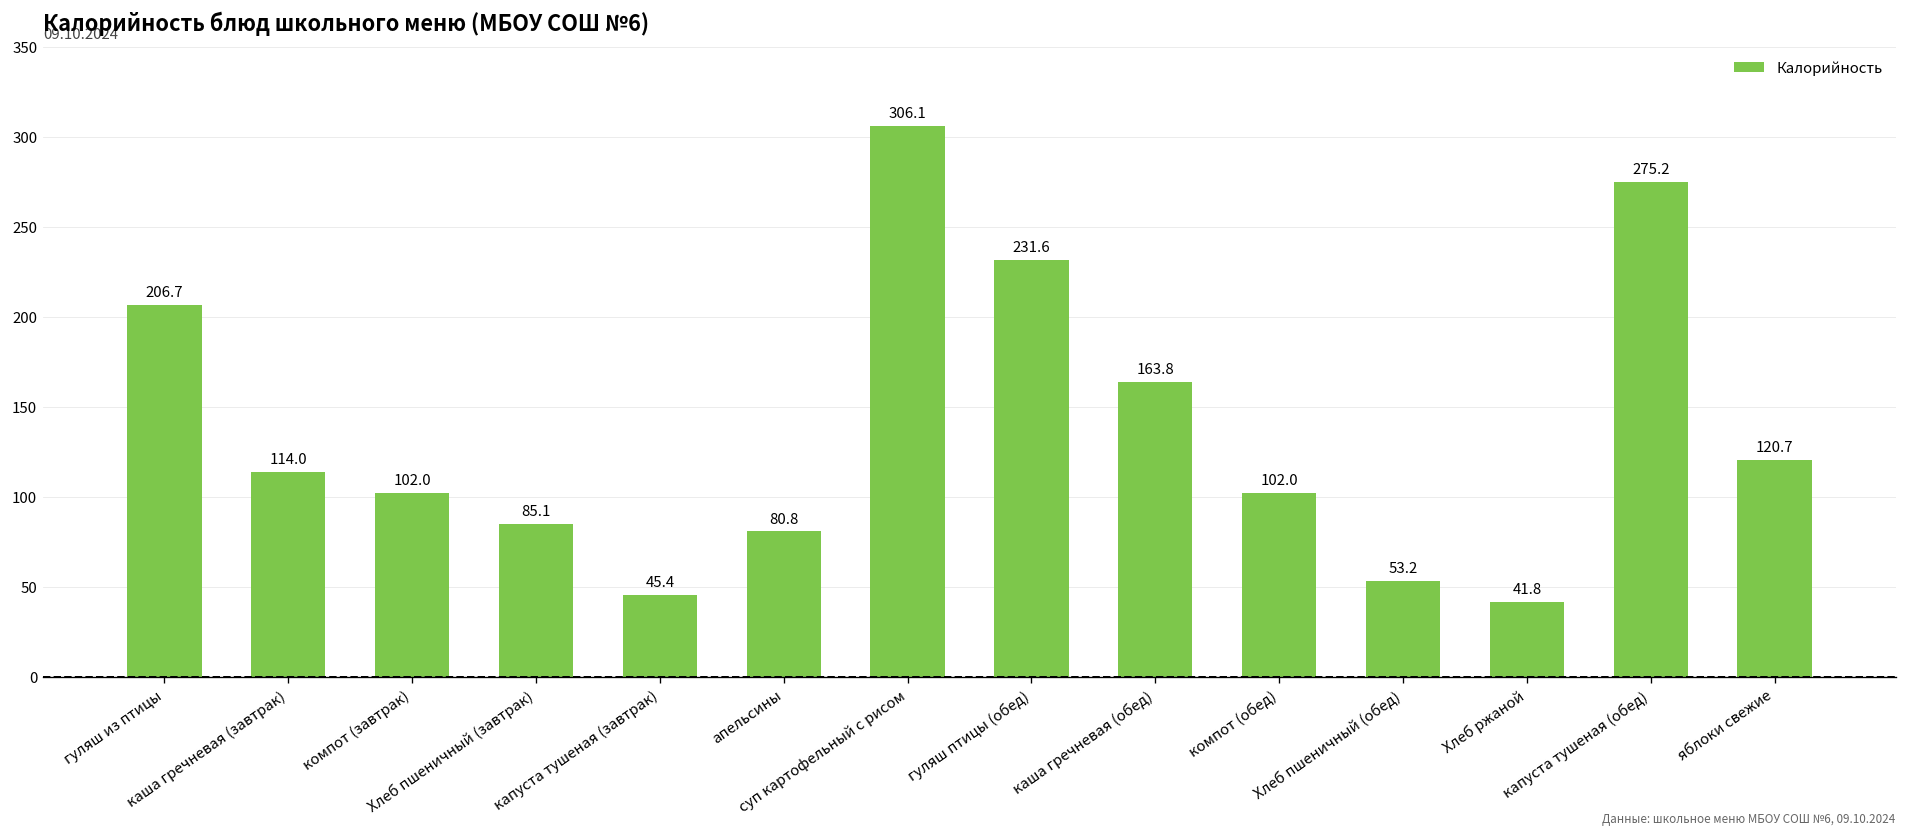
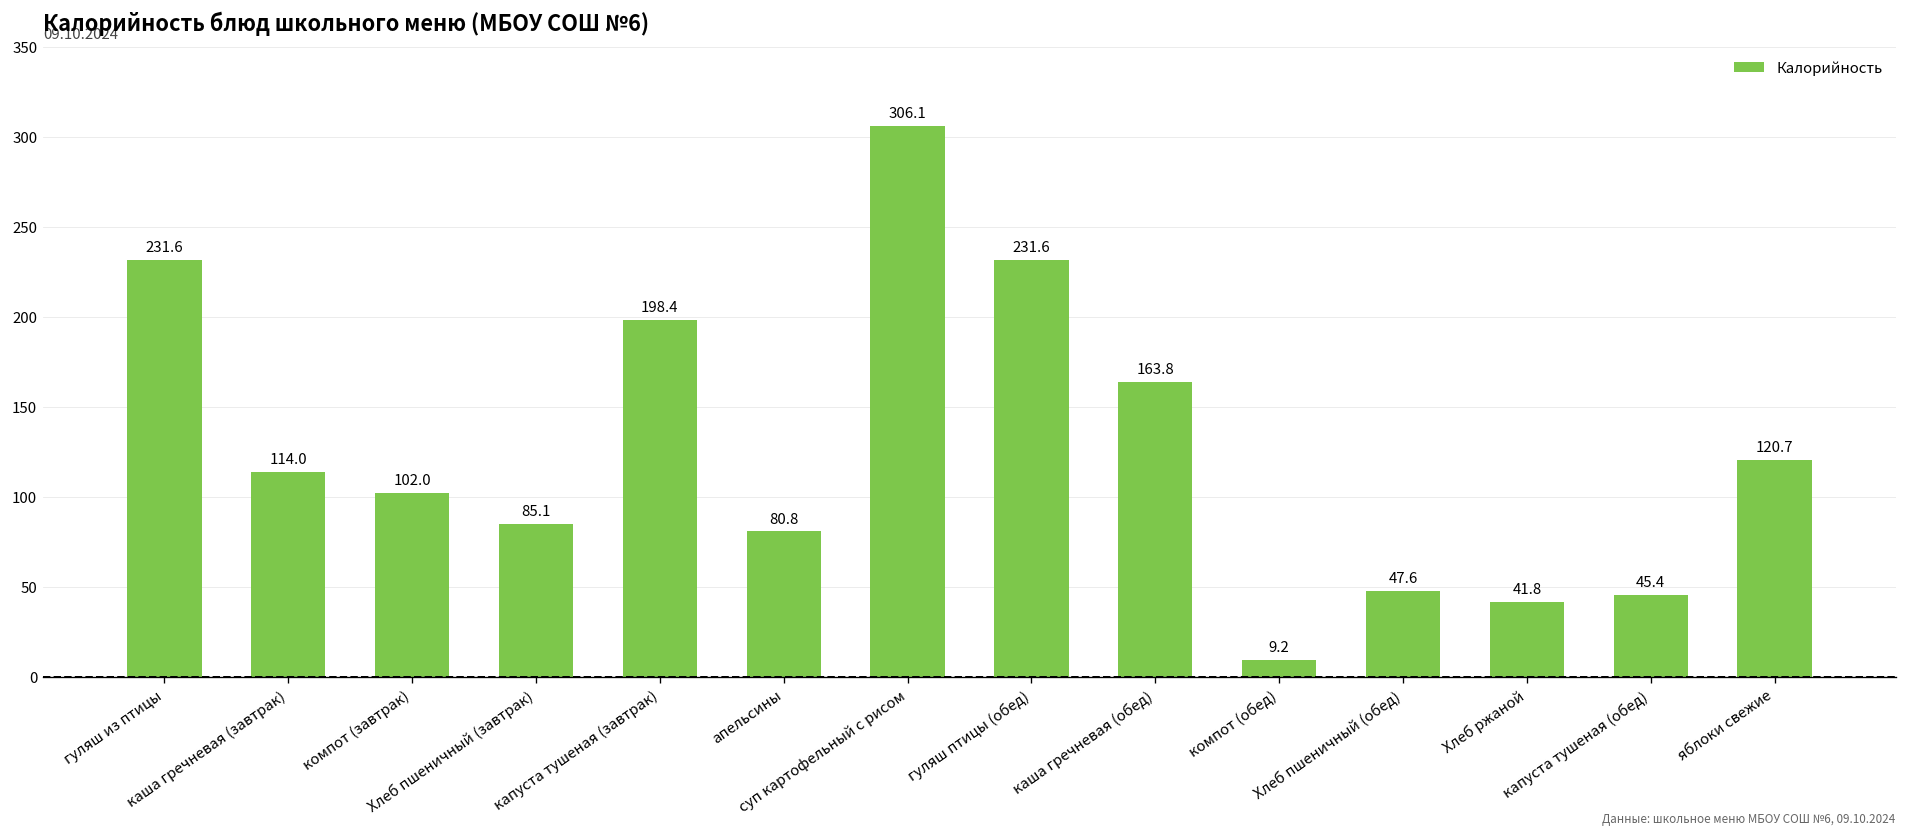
гуляш из птицы: 206.7 -> 231.6
капуста тушеная (завтрак): 45.4 -> 198.4
компот (обед): 102.0 -> 9.2
Хлеб пшеничный (обед): 53.2 -> 47.6
капуста тушеная (обед): 275.2 -> 45.4
